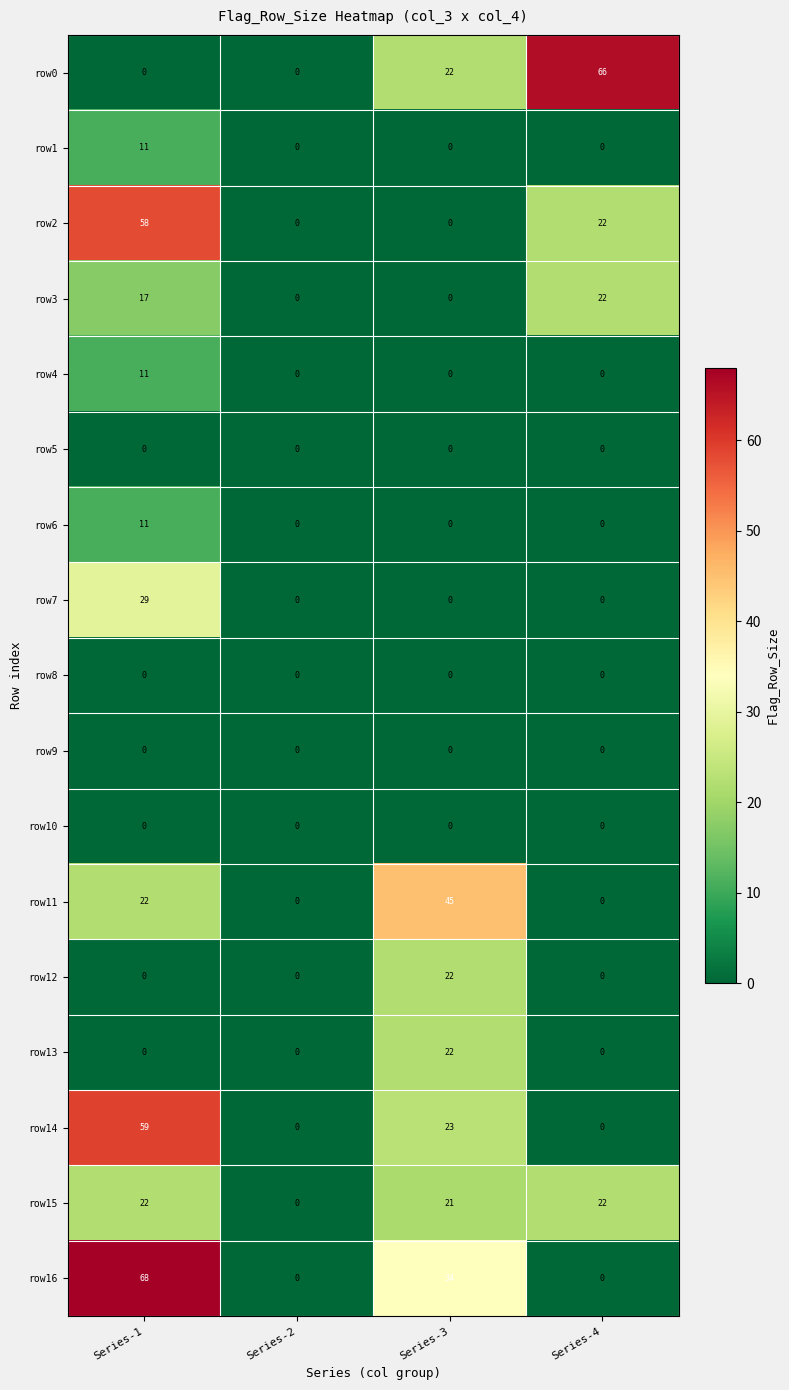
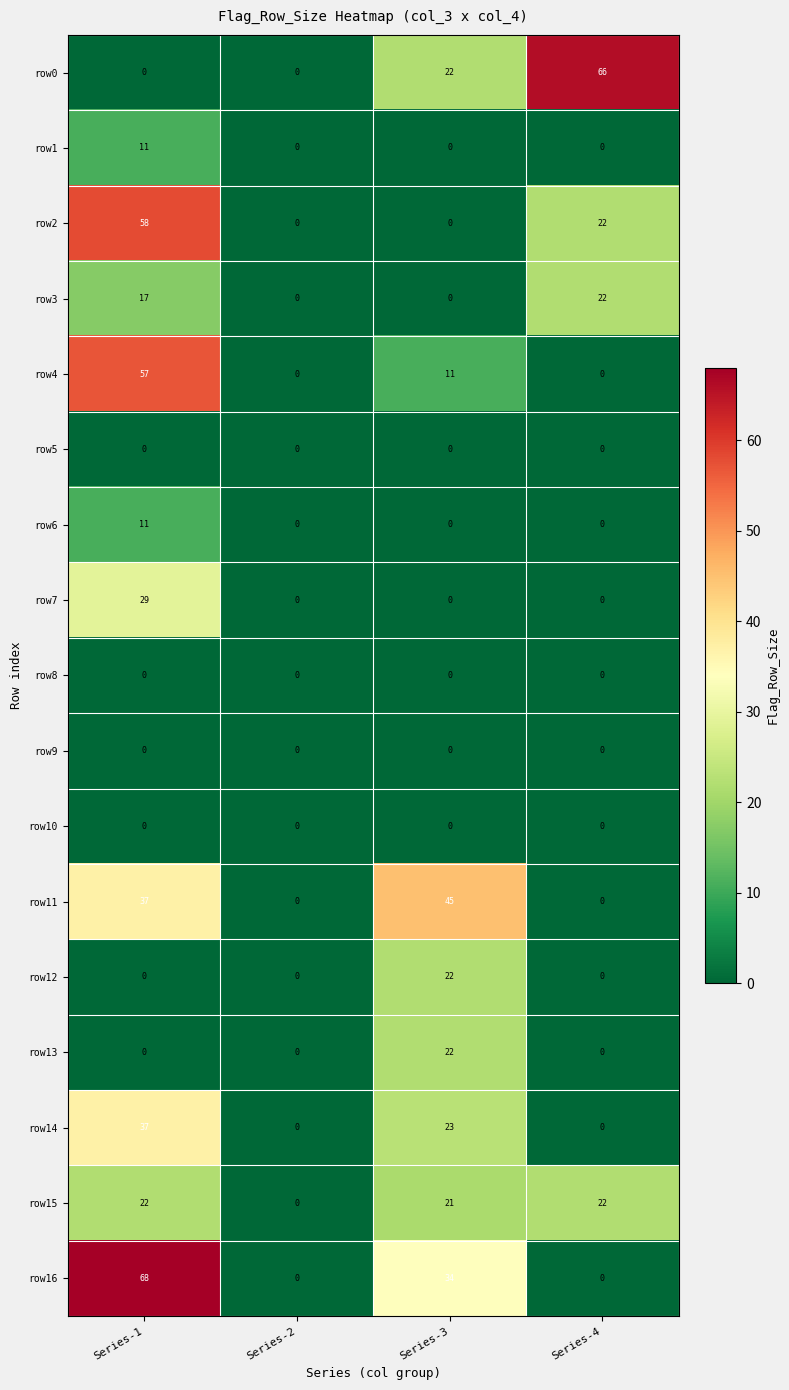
row4, Series-1: 11 -> 57
row4, Series-3: 0 -> 11
row11, Series-1: 22 -> 37
row14, Series-1: 59 -> 37
